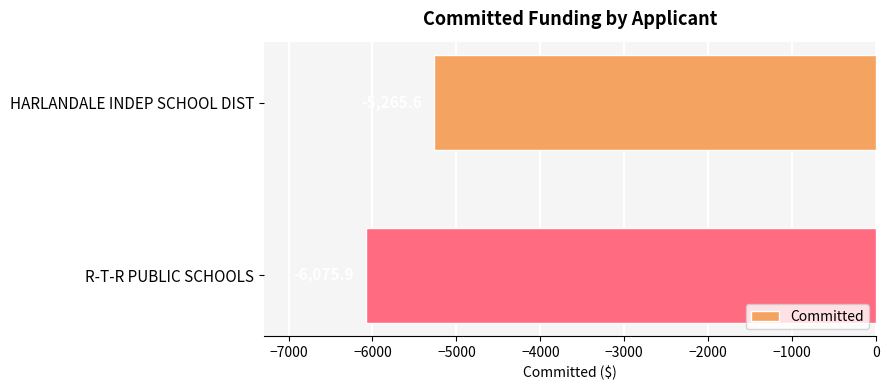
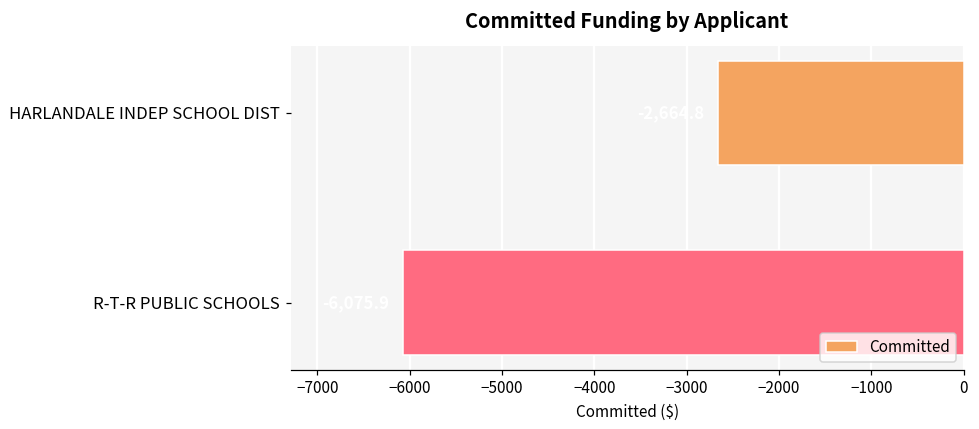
HARLANDALE INDEP SCHOOL DIST: -5300 -> -2700
